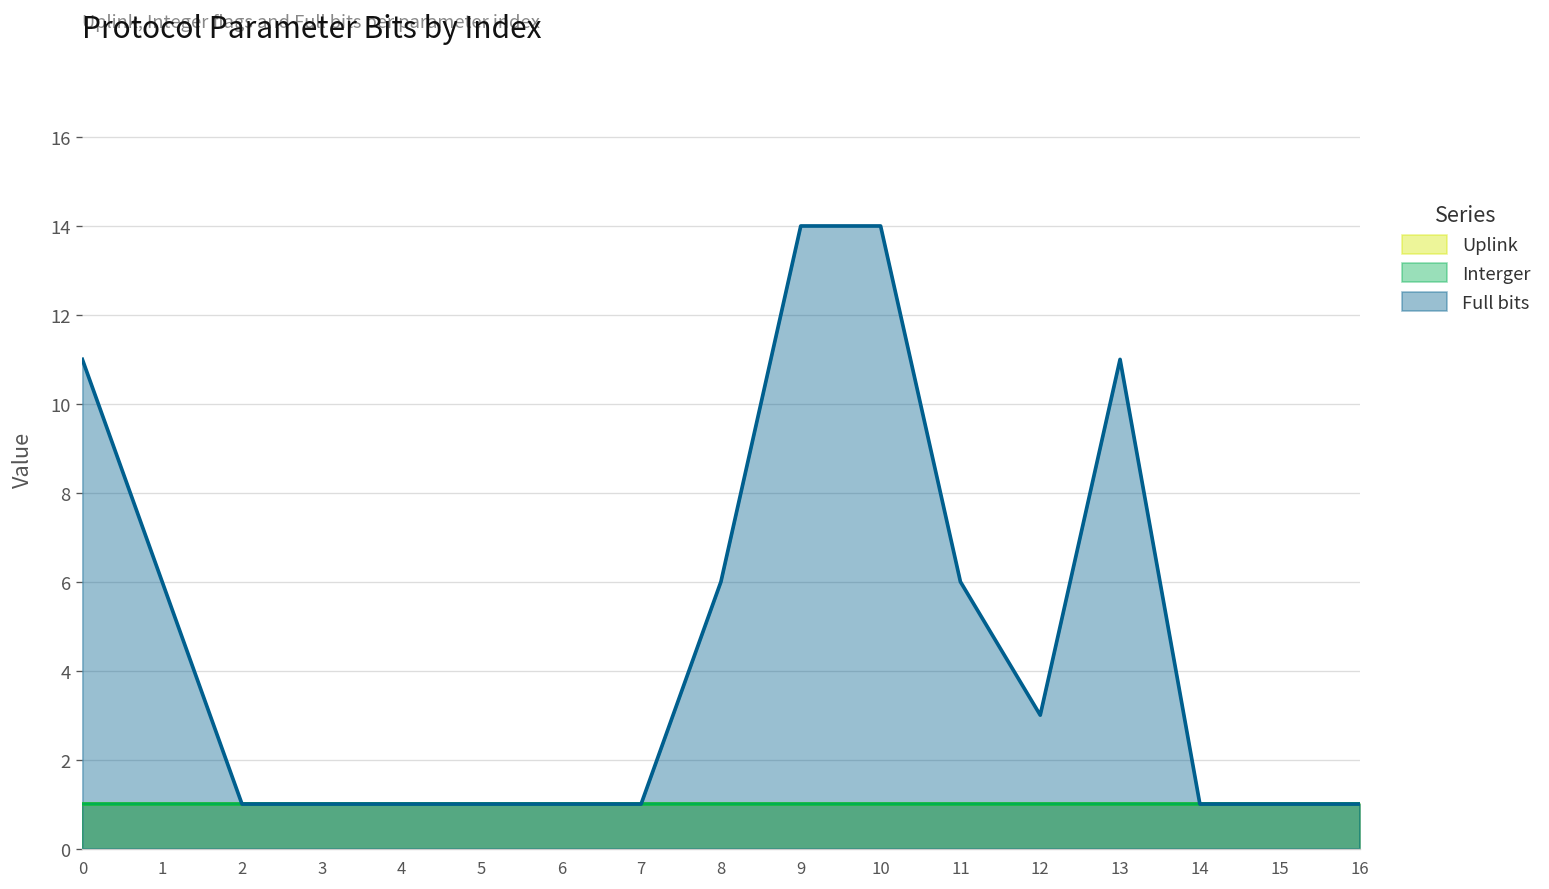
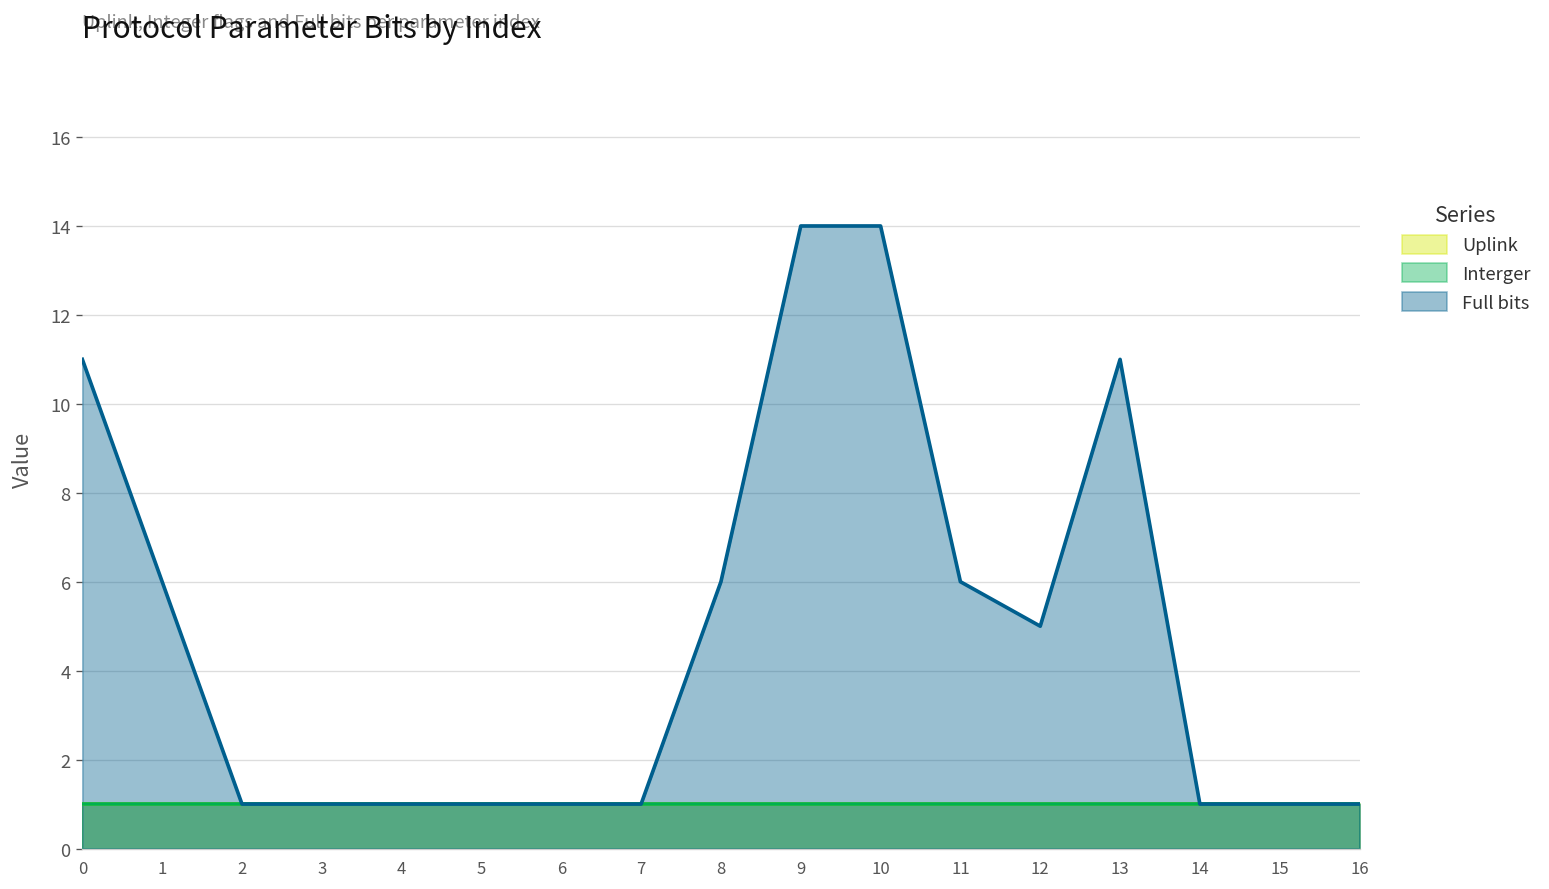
Full bits, 12: 3 -> 5
